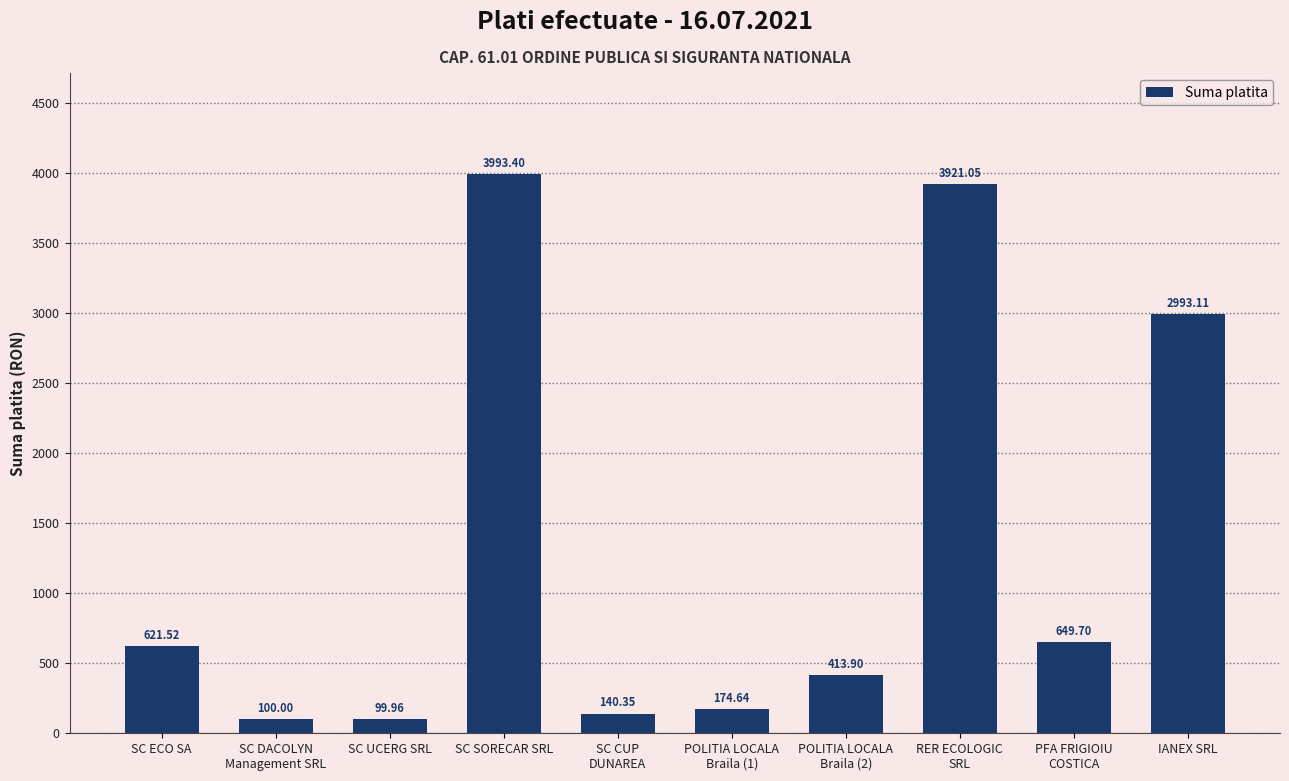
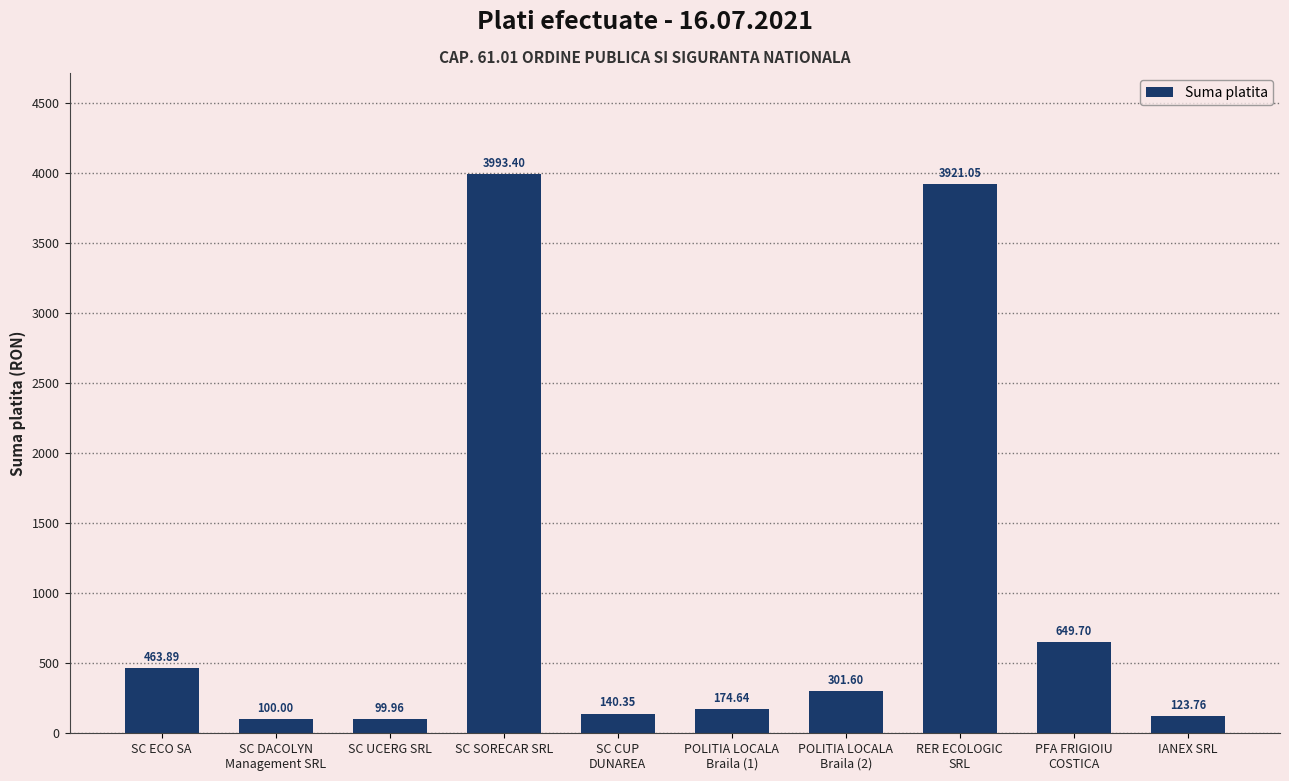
SC ECO SA: 621.52 -> 463.89
POLITIA LOCALA Braila (2): 413.90 -> 301.60
IANEX SRL: 2993.11 -> 123.76
